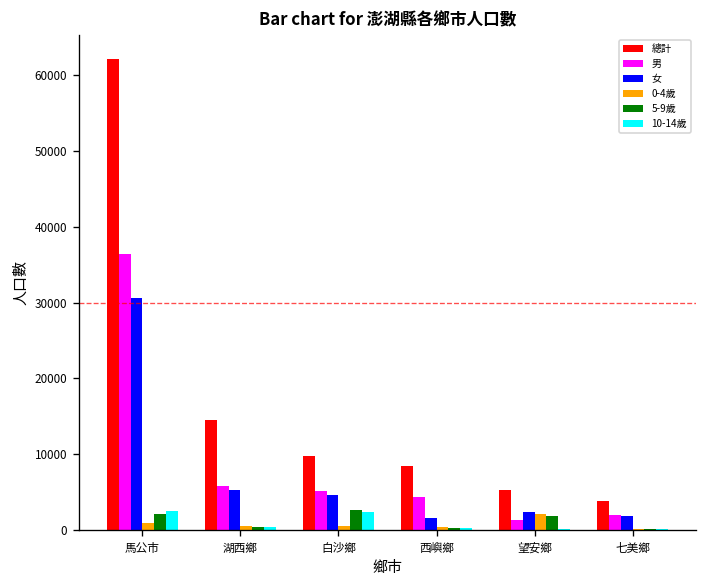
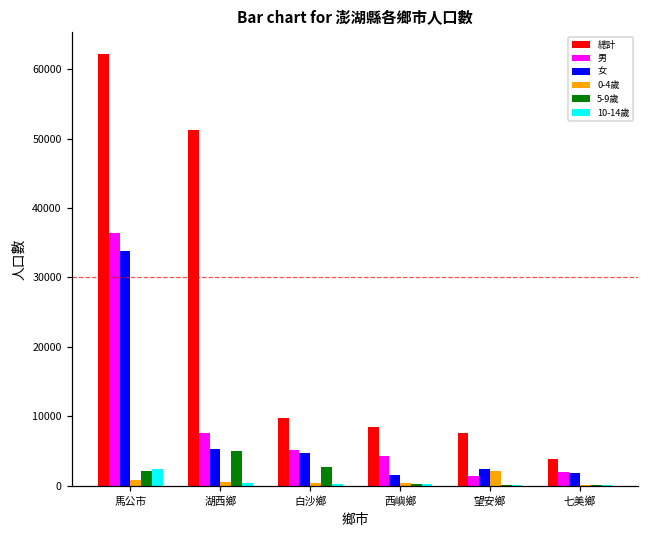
女, 馬公市: 31000 -> 34000
總計, 湖西鄉: 14000 -> 51000
男, 湖西鄉: 6000 -> 8000
5-9歲, 湖西鄉: 0 -> 5000
10-14歲, 白沙鄉: 2000 -> 0
總計, 望安鄉: 5000 -> 8000
5-9歲, 望安鄉: 2000 -> 0
